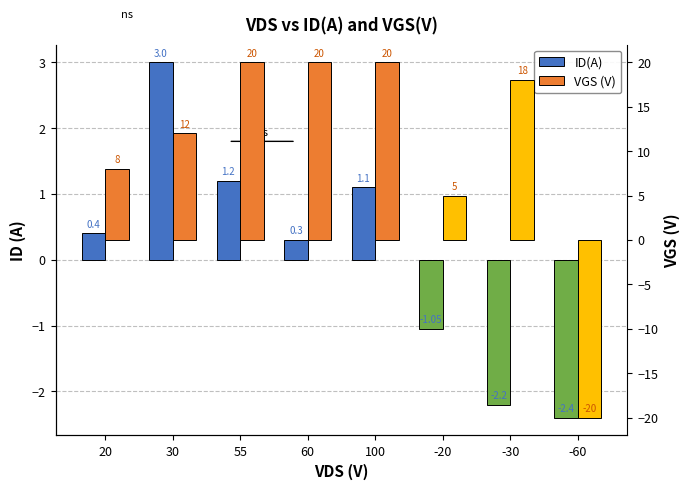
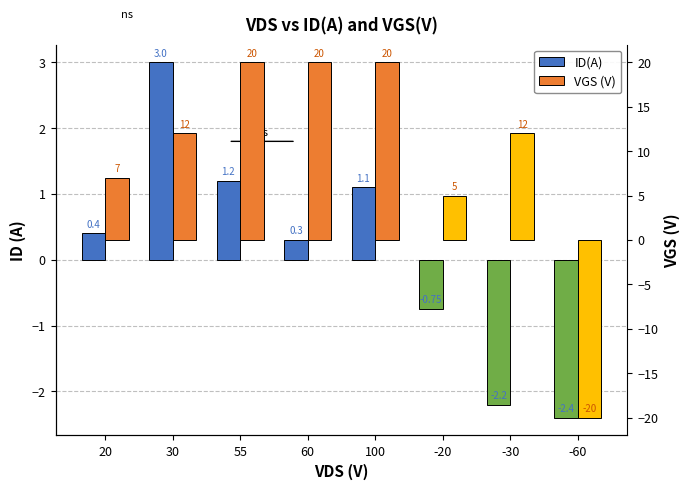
ID(A), -20: -1.05 -> -0.75
VGS (V), 20: 8 -> 7
VGS (V), -30: 18 -> 12
